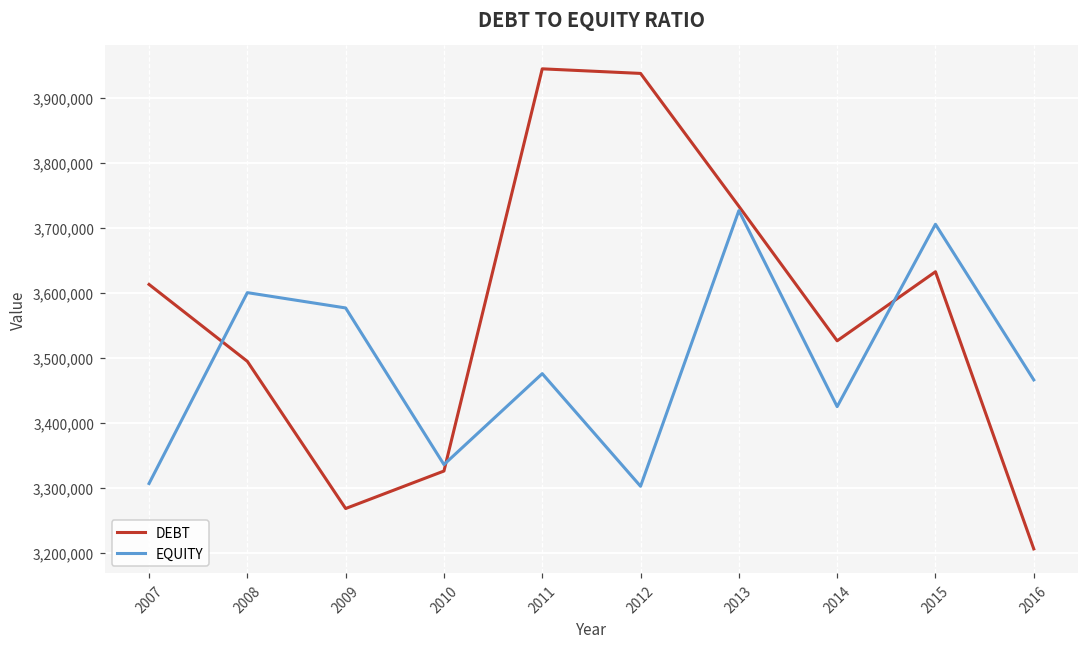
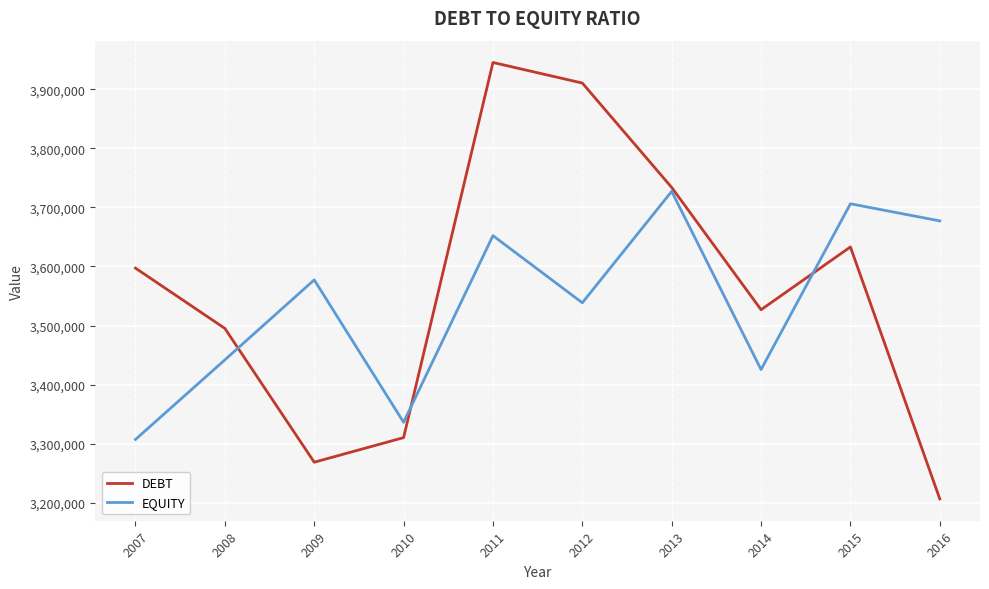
DEBT, 2007: 3,610,000 -> 3,600,000
EQUITY, 2008: 3,600,000 -> 3,440,000
DEBT, 2010: 3,330,000 -> 3,310,000
EQUITY, 2011: 3,480,000 -> 3,650,000
DEBT, 2012: 3,940,000 -> 3,910,000
EQUITY, 2012: 3,300,000 -> 3,540,000
EQUITY, 2016: 3,470,000 -> 3,680,000
